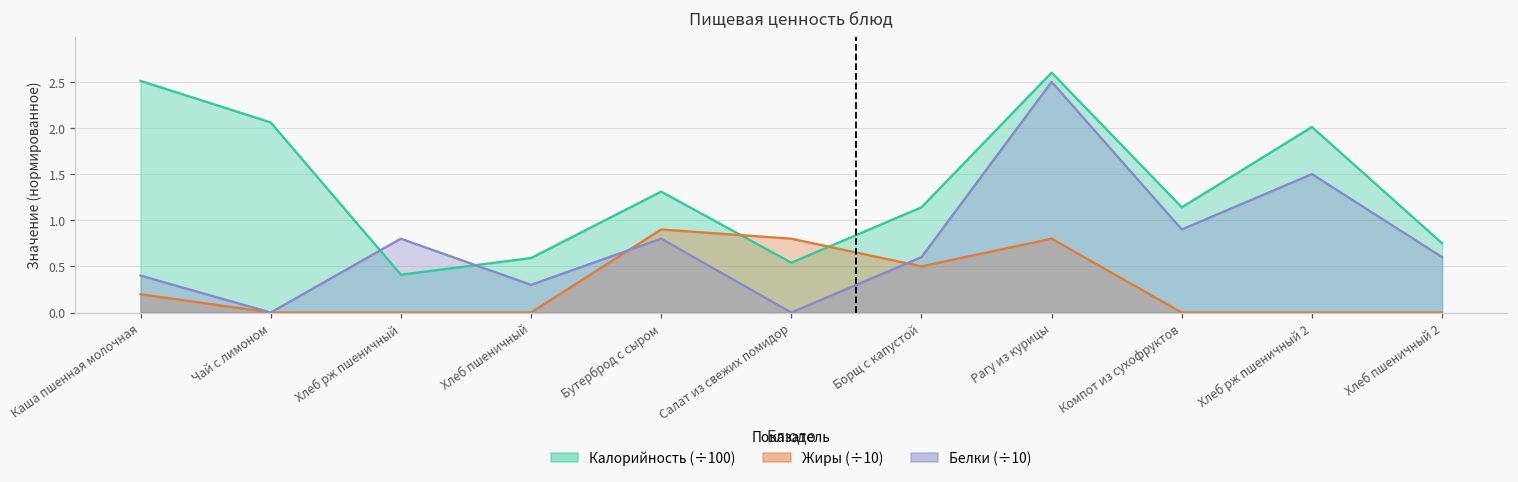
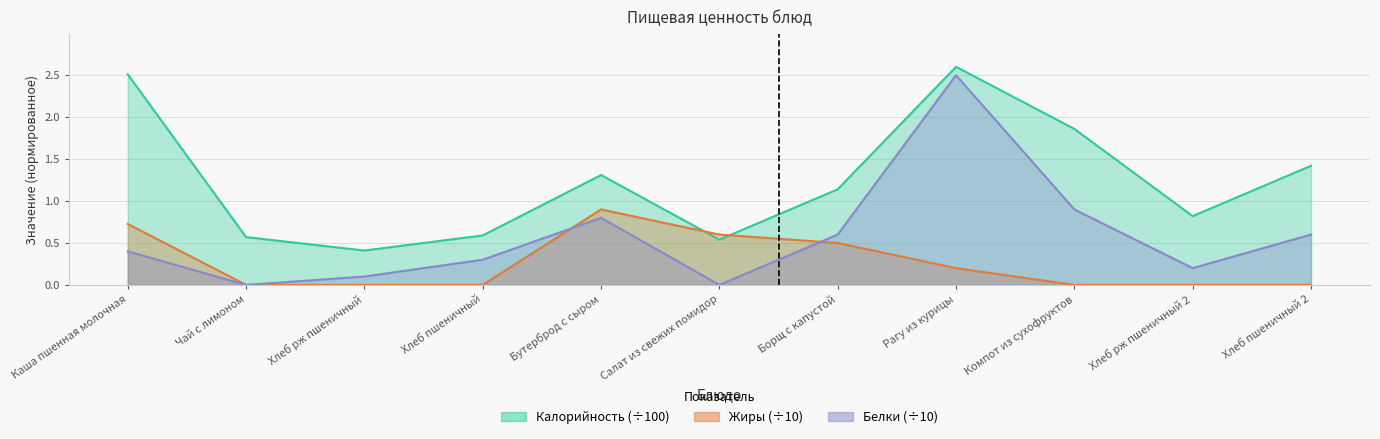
Жиры (÷10), Каша пшенная молочная: 0.2 -> 0.7
Калорийность (÷100), Чай с лимоном: 2.1 -> 0.6
Белки (÷10), Хлеб рж пшеничный: 0.8 -> 0.1
Жиры (÷10), Салат из свежих помидор: 0.8 -> 0.6
Жиры (÷10), Рагу из курицы: 0.8 -> 0.2
Калорийность (÷100), Компот из сухофруктов: 1.1 -> 1.9
Калорийность (÷100), Хлеб рж пшеничный 2: 2.0 -> 0.8
Белки (÷10), Хлеб рж пшеничный 2: 1.5 -> 0.2
Калорийность (÷100), Хлеб пшеничный 2: 0.8 -> 1.4
